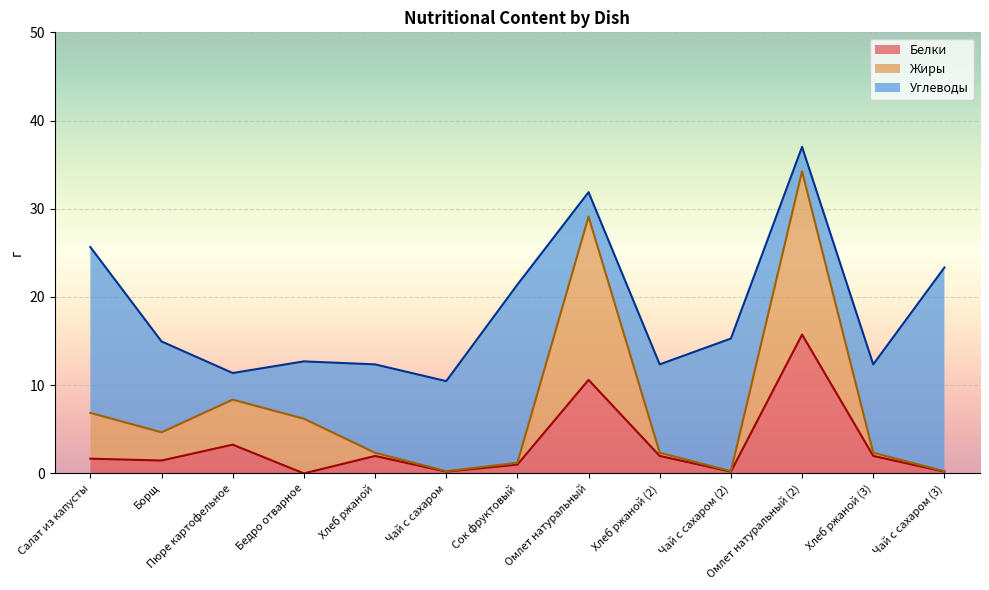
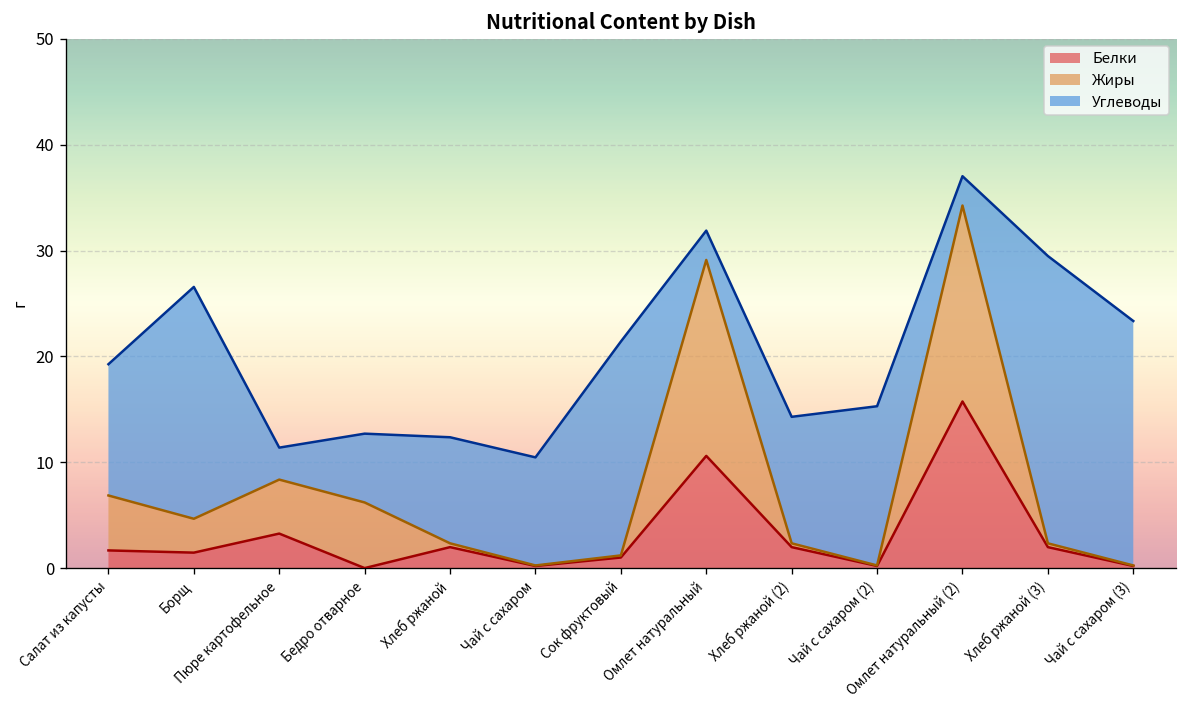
Углеводы, Салат из капусты: 19 -> 12
Углеводы, Борщ: 10 -> 22
Углеводы, Хлеб ржаной (2): 10 -> 12
Углеводы, Хлеб ржаной (3): 10 -> 27
